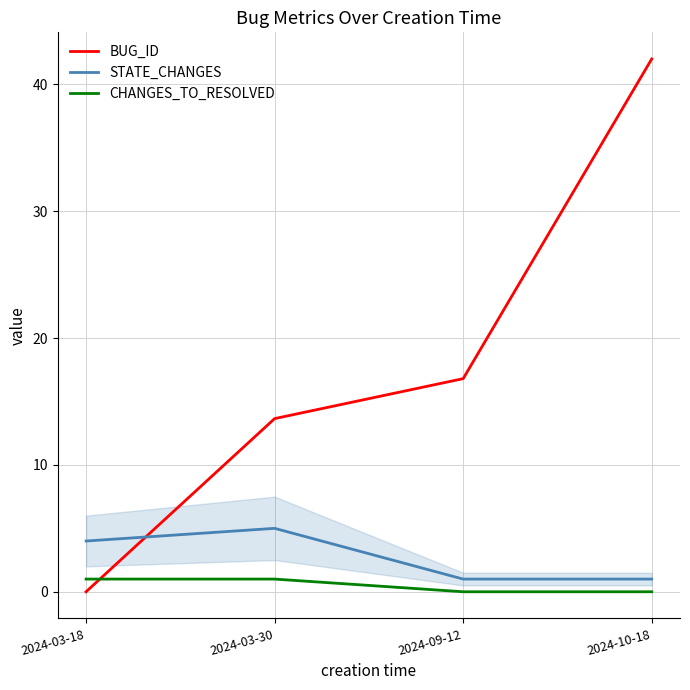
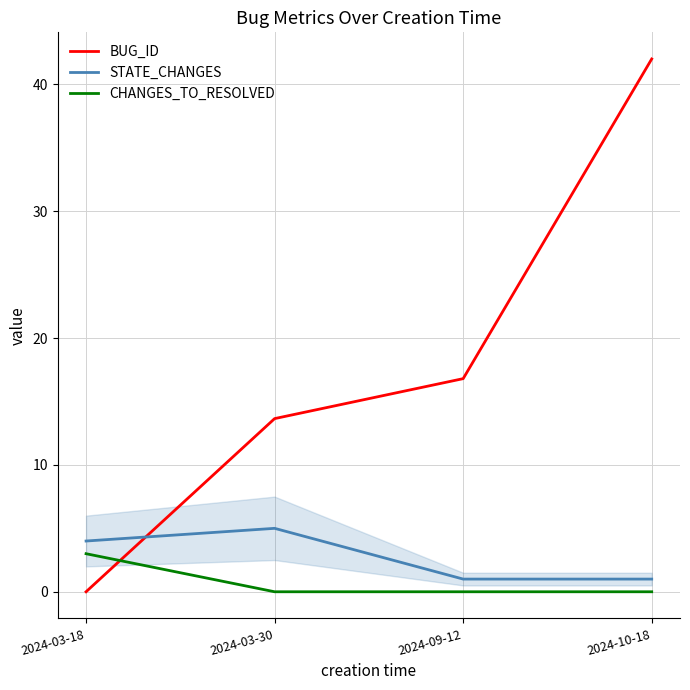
CHANGES_TO_RESOLVED, 2024-03-18: 1 -> 3
CHANGES_TO_RESOLVED, 2024-03-30: 1 -> 0
